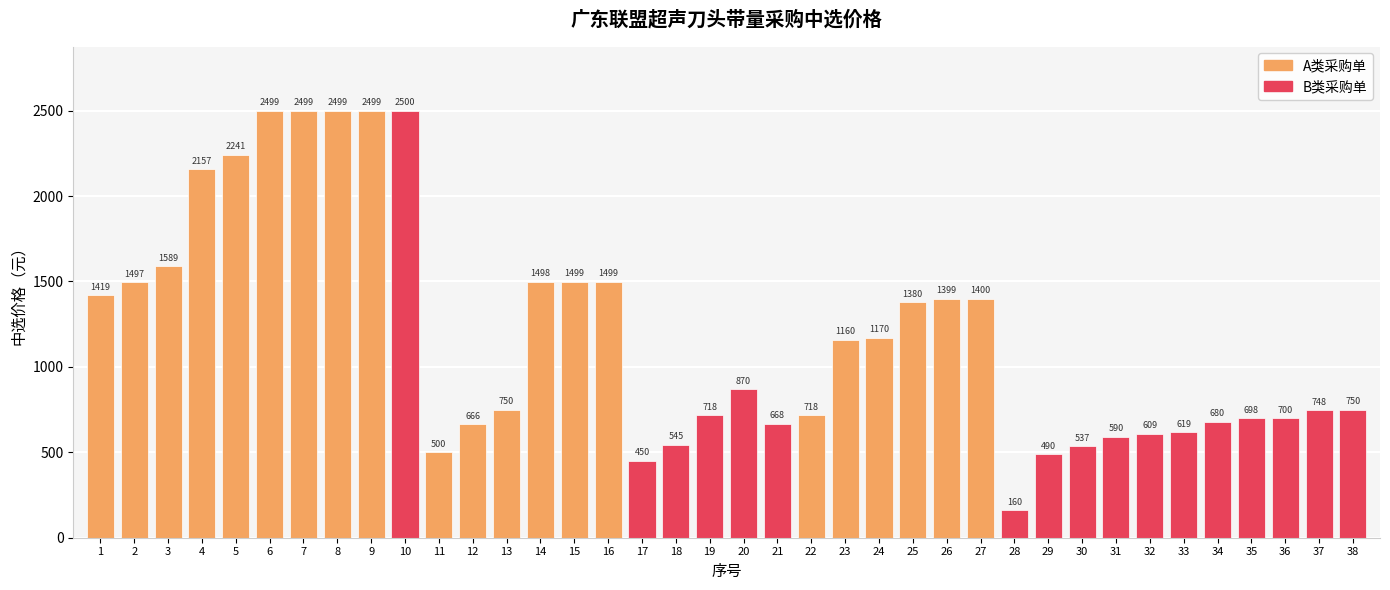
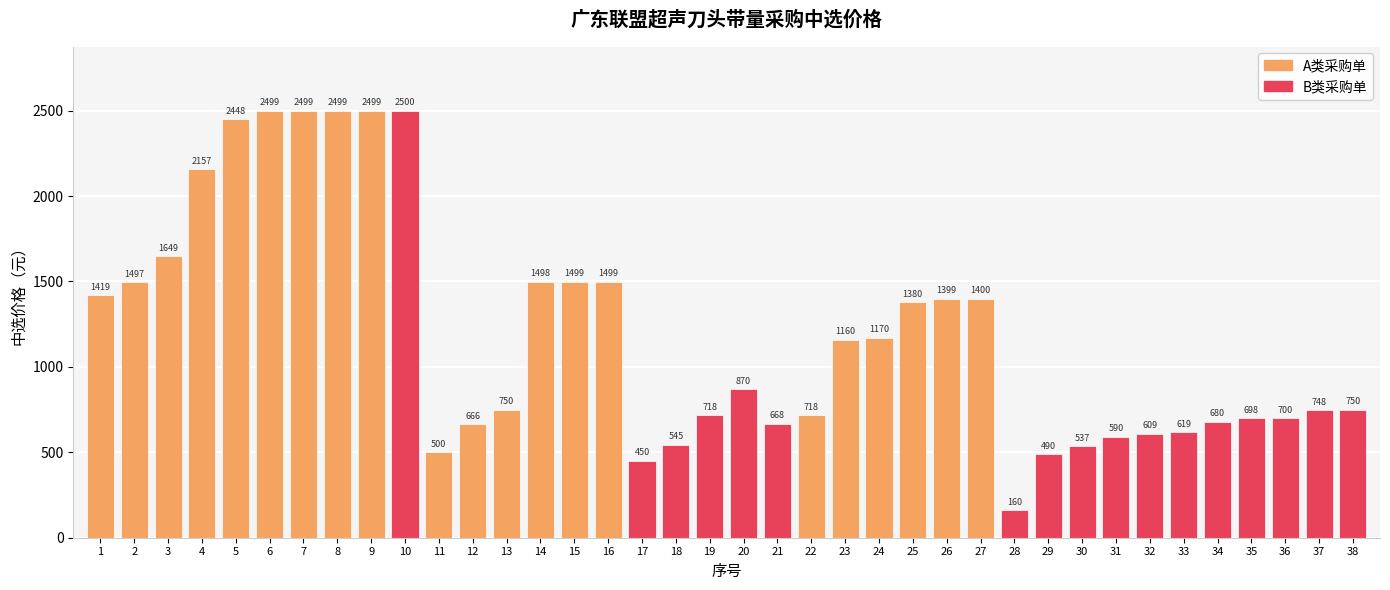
3: 1589 -> 1649
5: 2241 -> 2448
